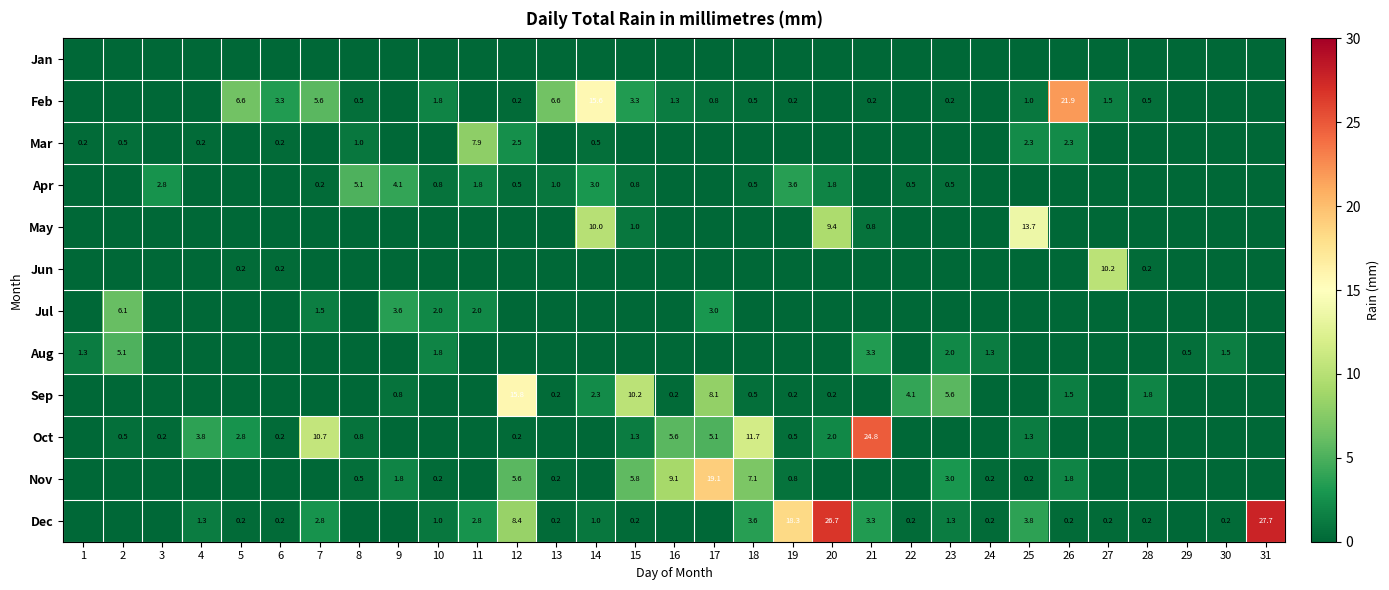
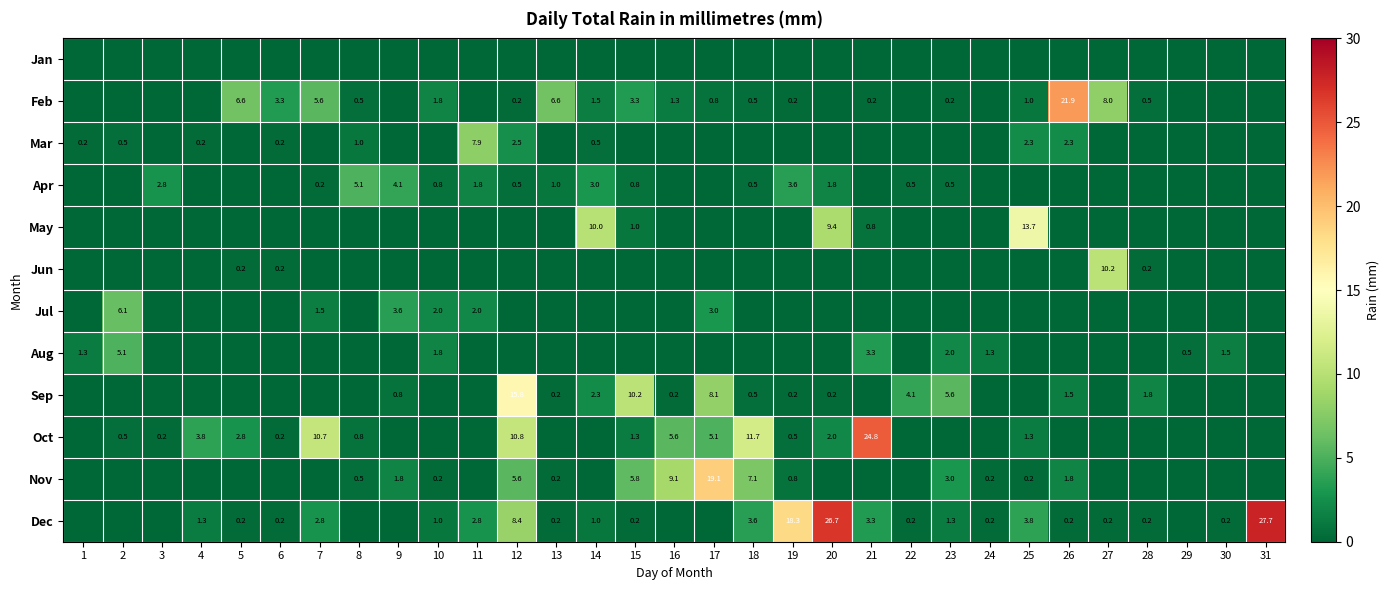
Feb, 14: 15.6 -> 1.5
Feb, 27: 1.5 -> 8.0
Oct, 12: 0.2 -> 10.8
